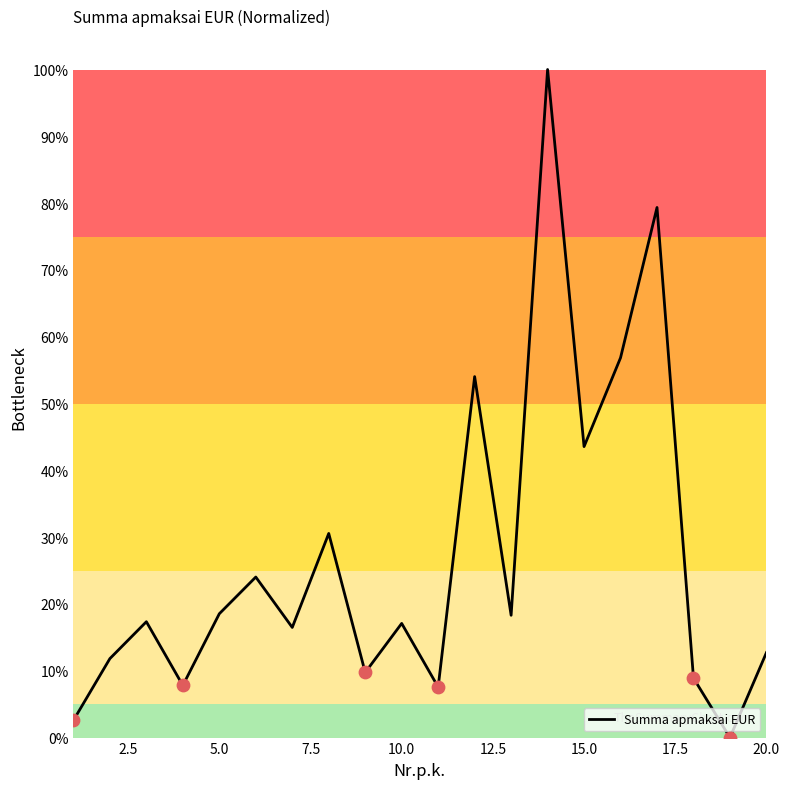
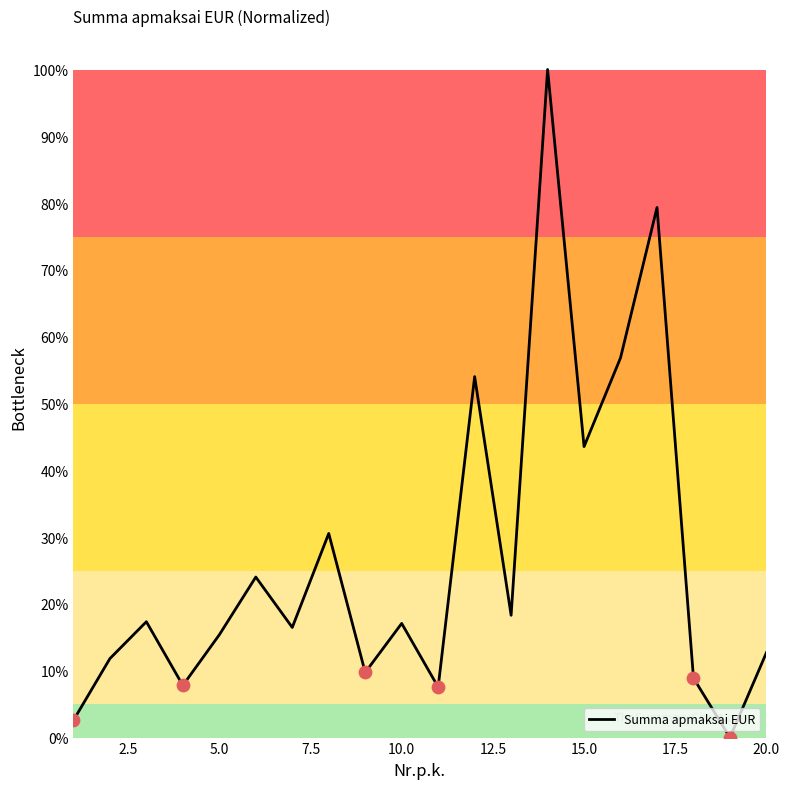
Summa apmaksai EUR, 5.0: 19% -> 15%
